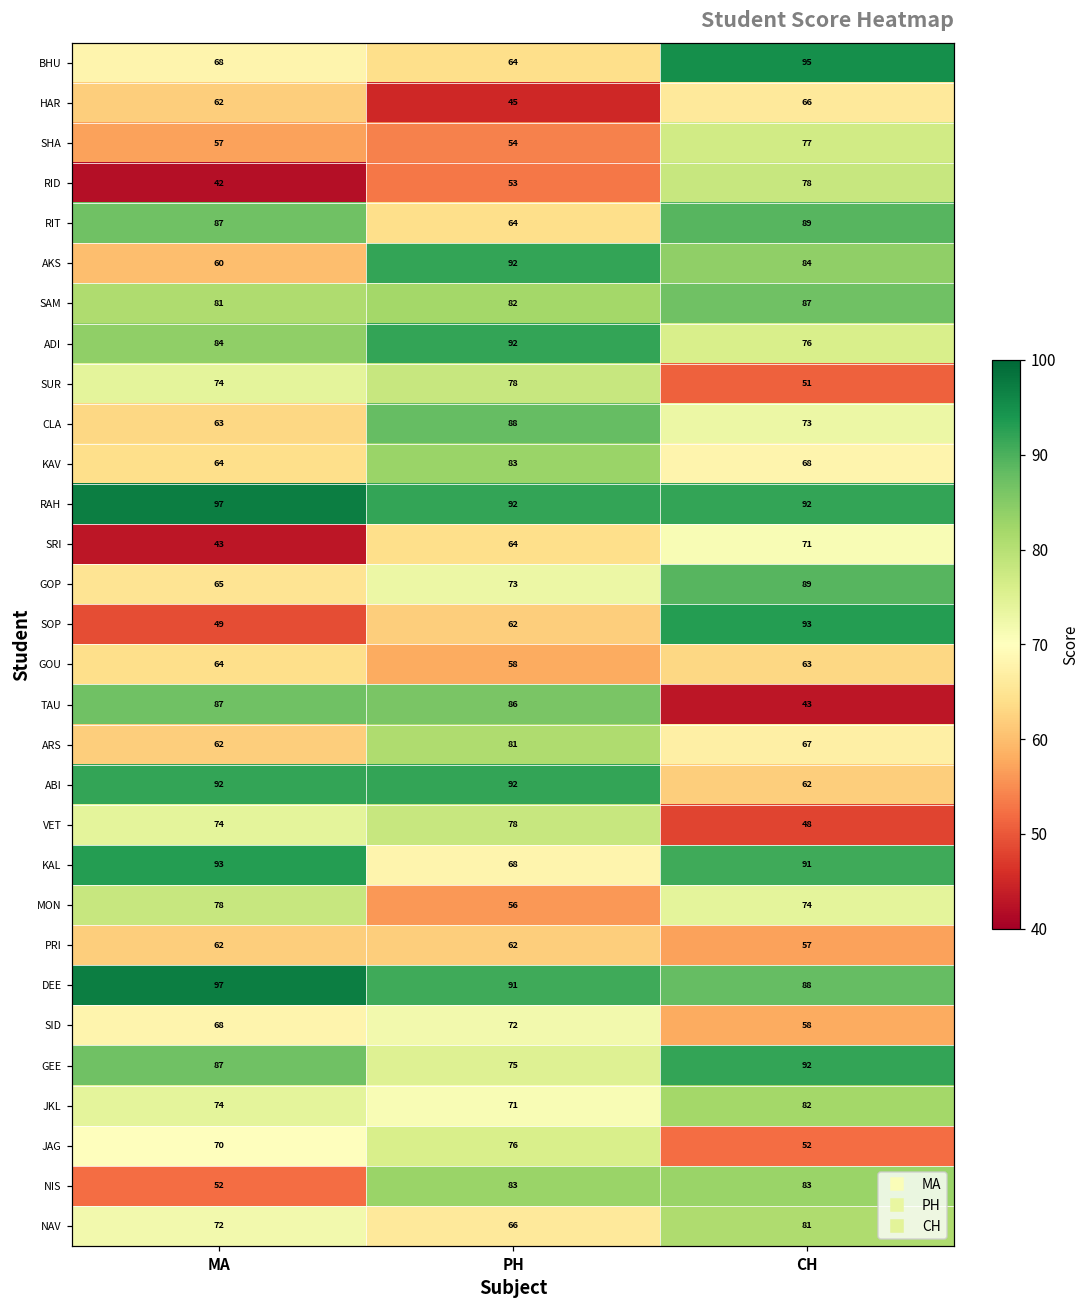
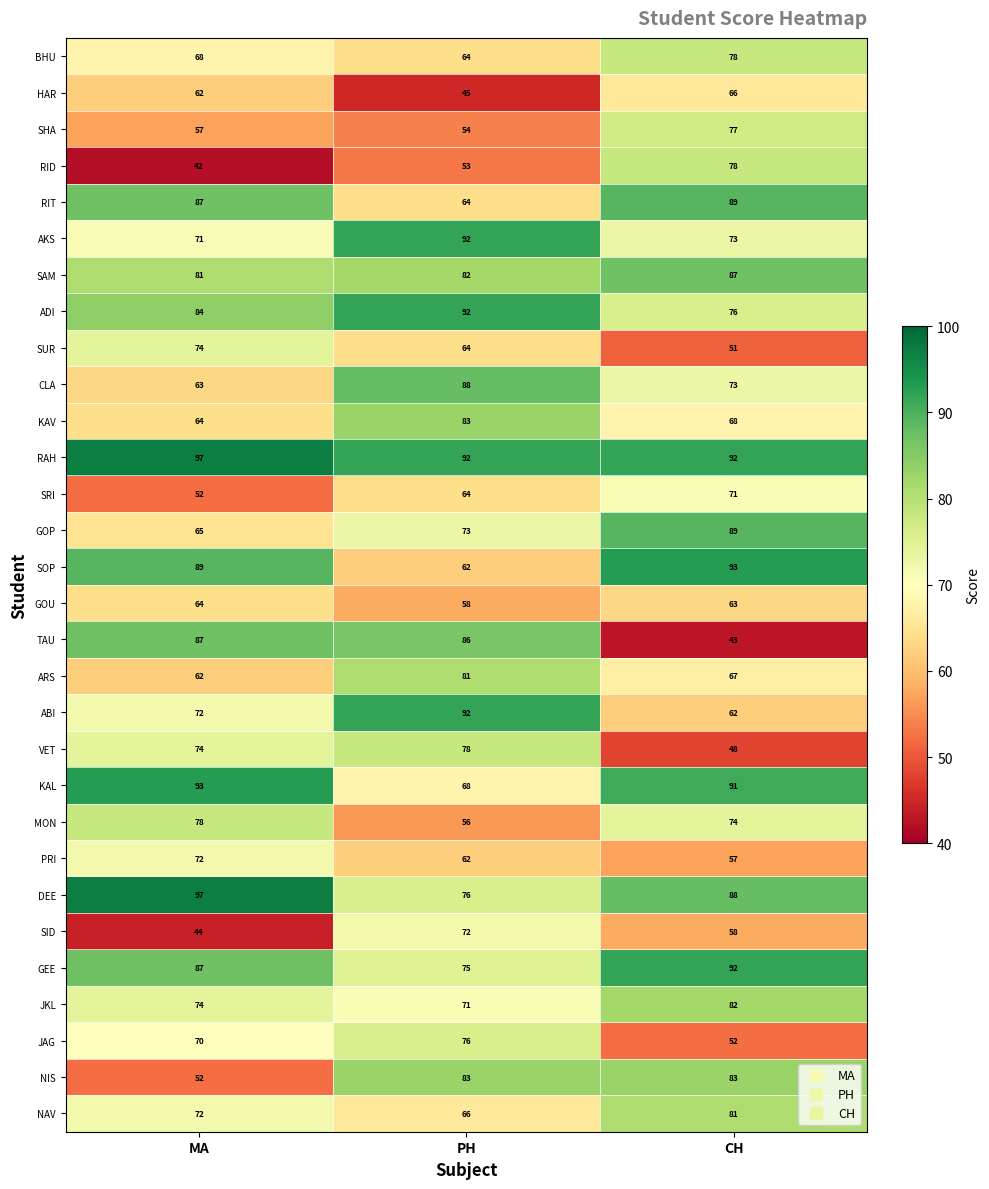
BHU, CH: 95 -> 78
AKS, MA: 60 -> 71
AKS, CH: 84 -> 73
SUR, PH: 78 -> 64
SRI, MA: 43 -> 52
SOP, MA: 49 -> 89
ABI, MA: 92 -> 72
PRI, MA: 62 -> 72
DEE, PH: 91 -> 76
SID, MA: 68 -> 44
